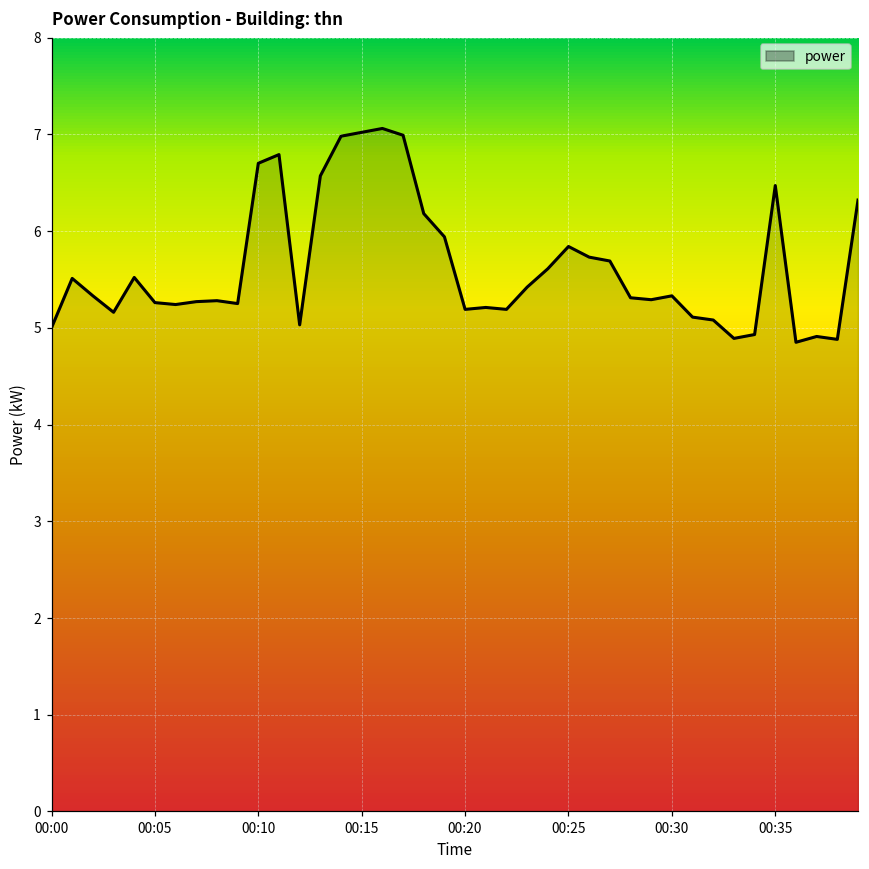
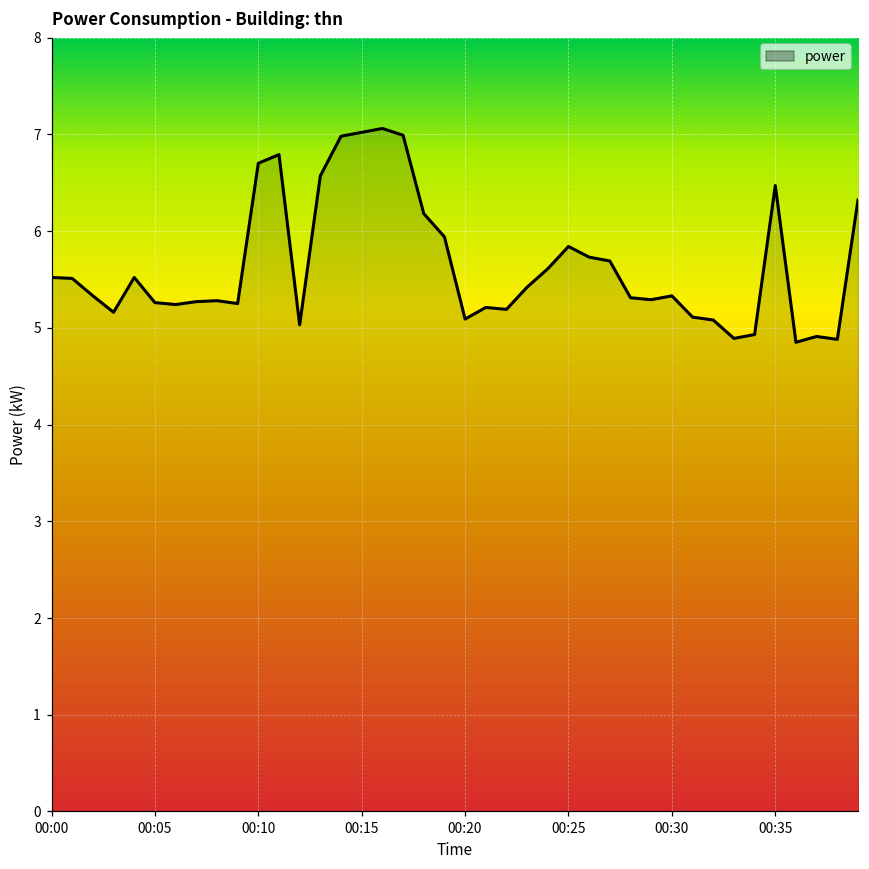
00:00: 5.0 -> 5.5
00:20: 5.2 -> 5.1
